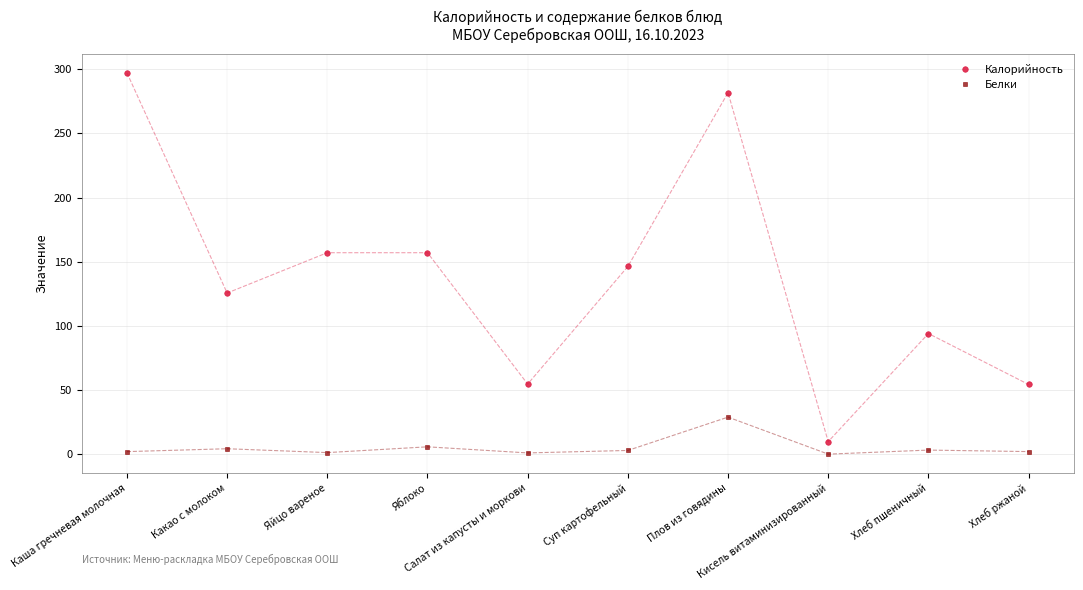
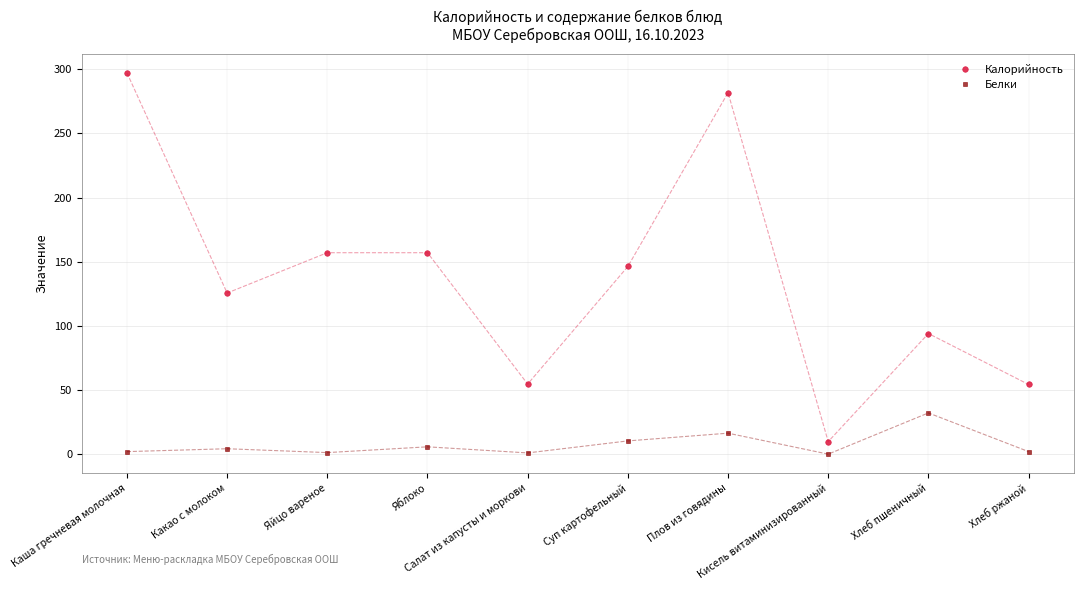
Белки, Суп картофельный: 3 -> 10
Белки, Плов из говядины: 29 -> 16
Белки, Хлеб пшеничный: 3 -> 32
